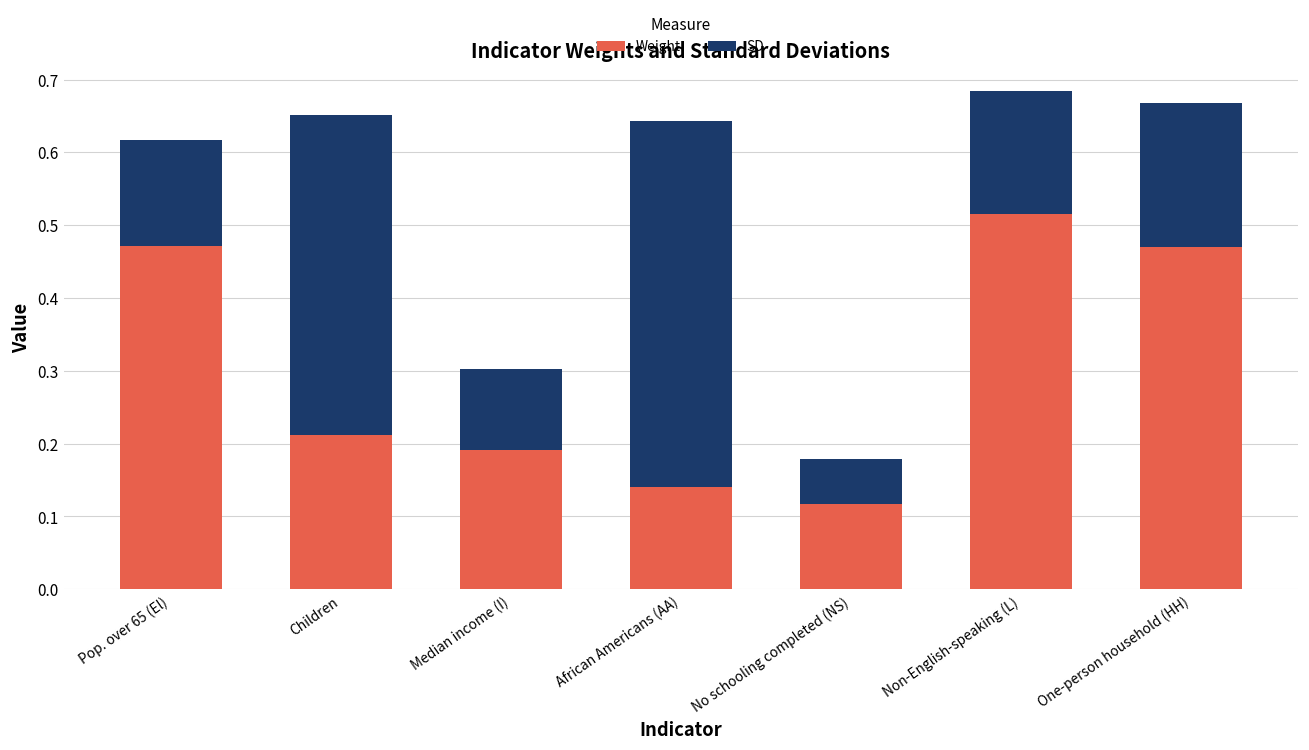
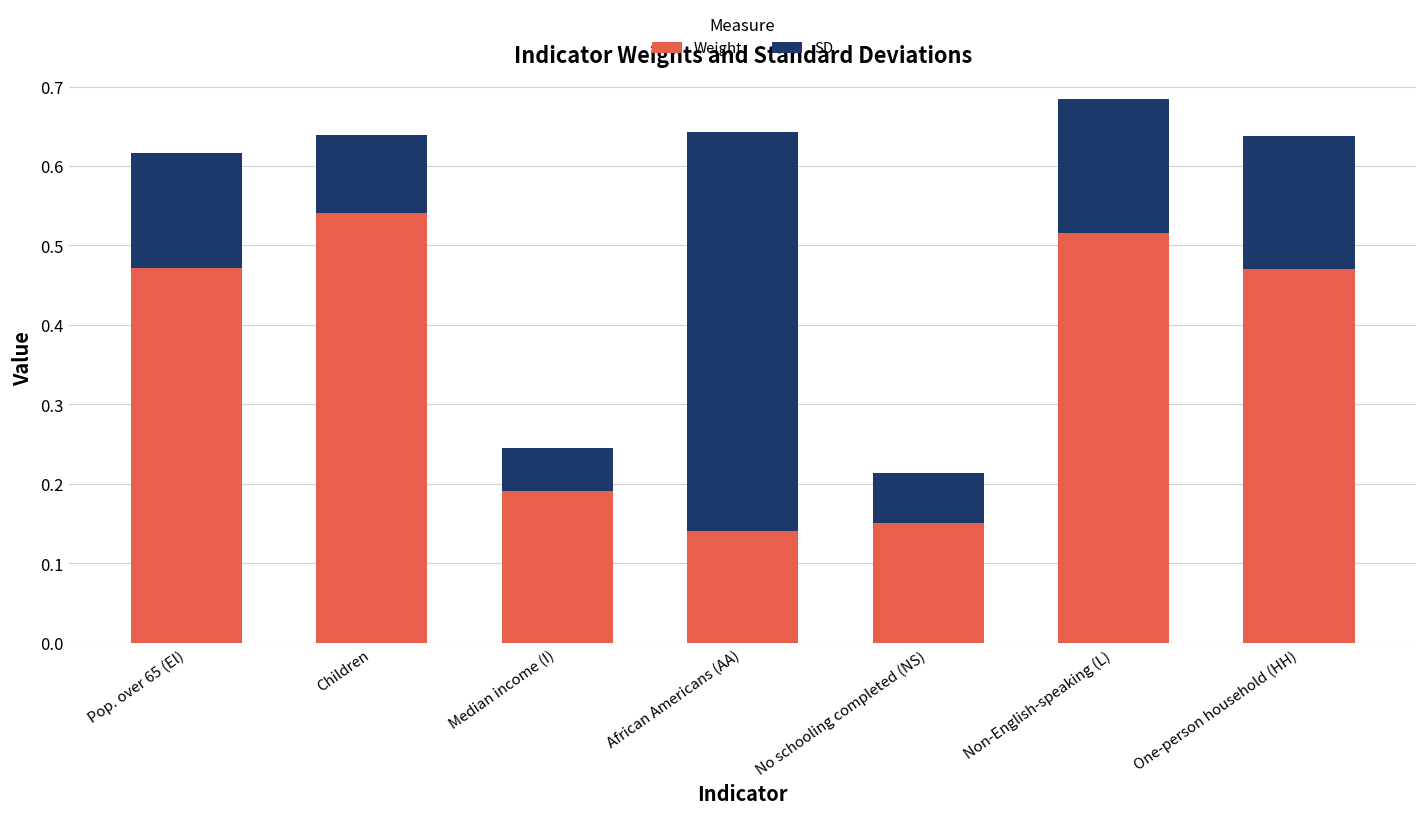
Weight, Children: 0.21 -> 0.54
SD, Children: 0.44 -> 0.10
SD, Median income (I): 0.11 -> 0.05
Weight, No schooling completed (NS): 0.12 -> 0.15
SD, One-person household (HH): 0.20 -> 0.17
